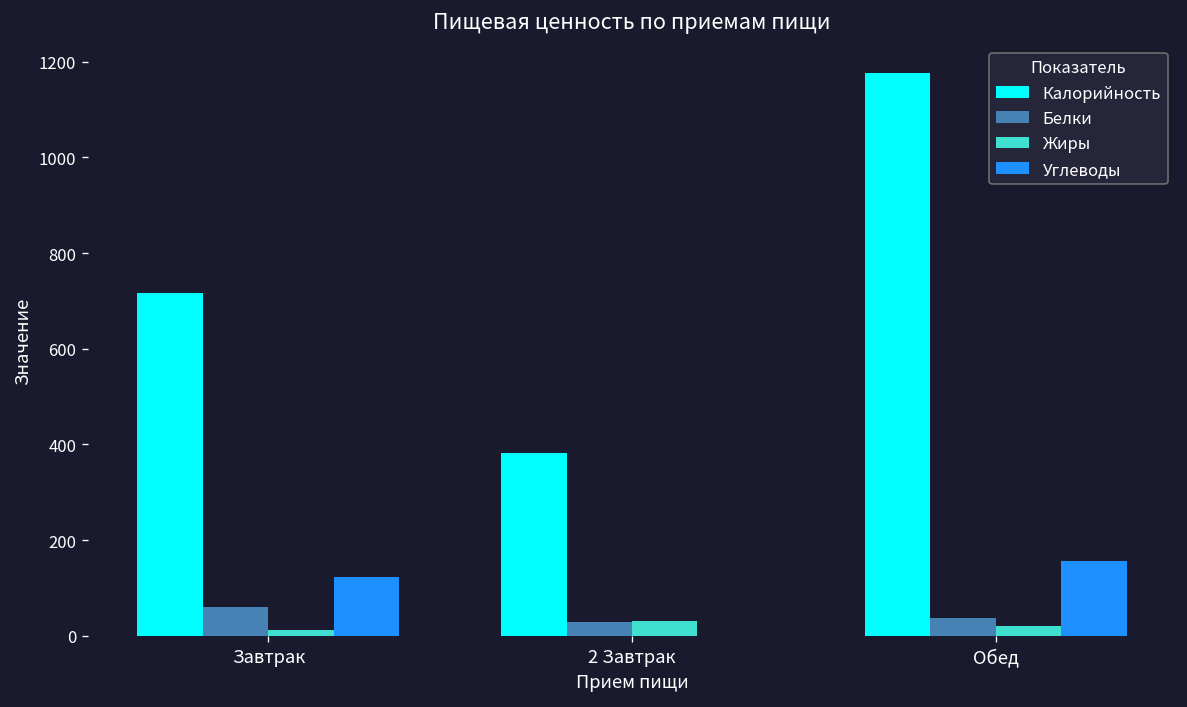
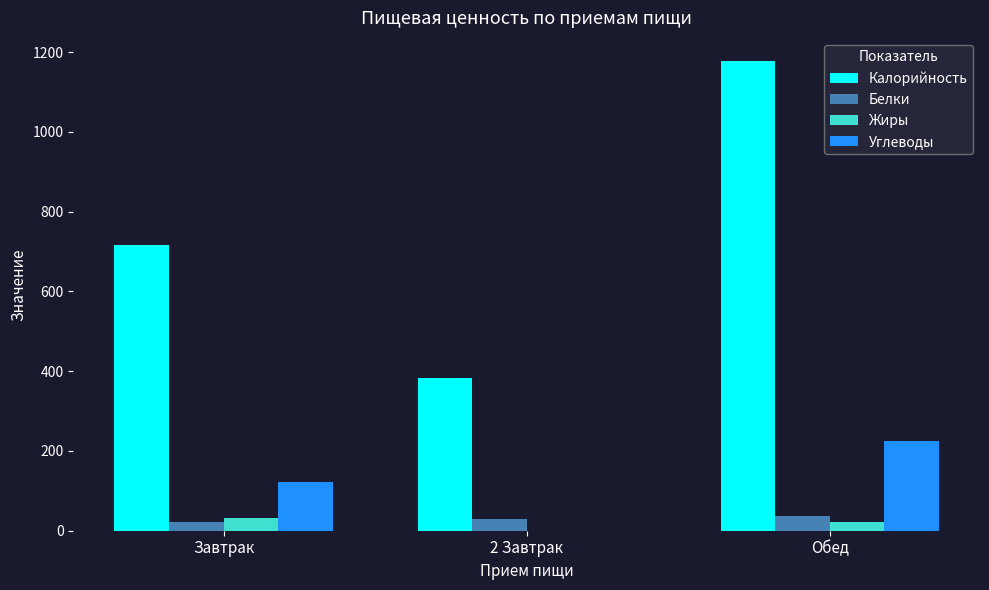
Белки, Завтрак: 60 -> 20
Жиры, Завтрак: 10 -> 30
Жиры, 2 Завтрак: 30 -> 0
Углеводы, Обед: 160 -> 230
